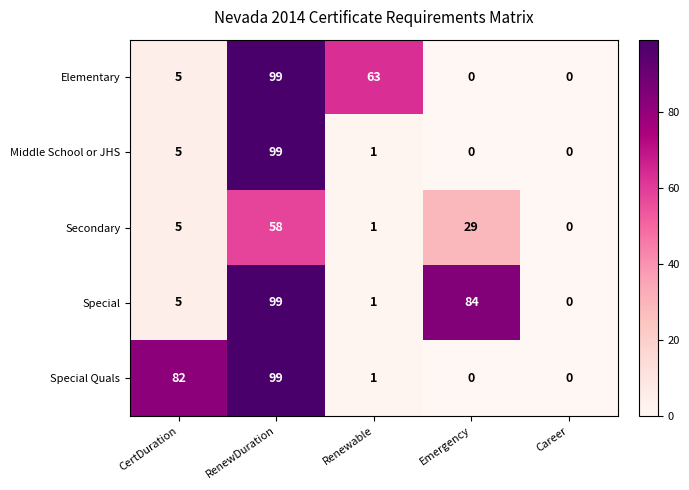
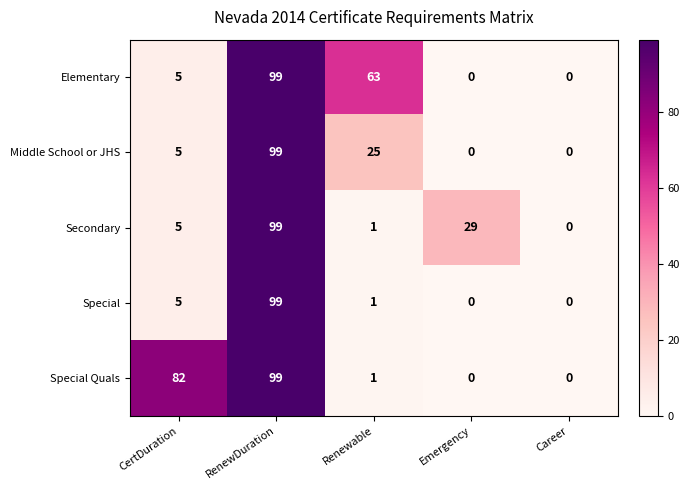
Middle School or JHS, Renewable: 1 -> 25
Secondary, RenewDuration: 58 -> 99
Special, Emergency: 84 -> 0
